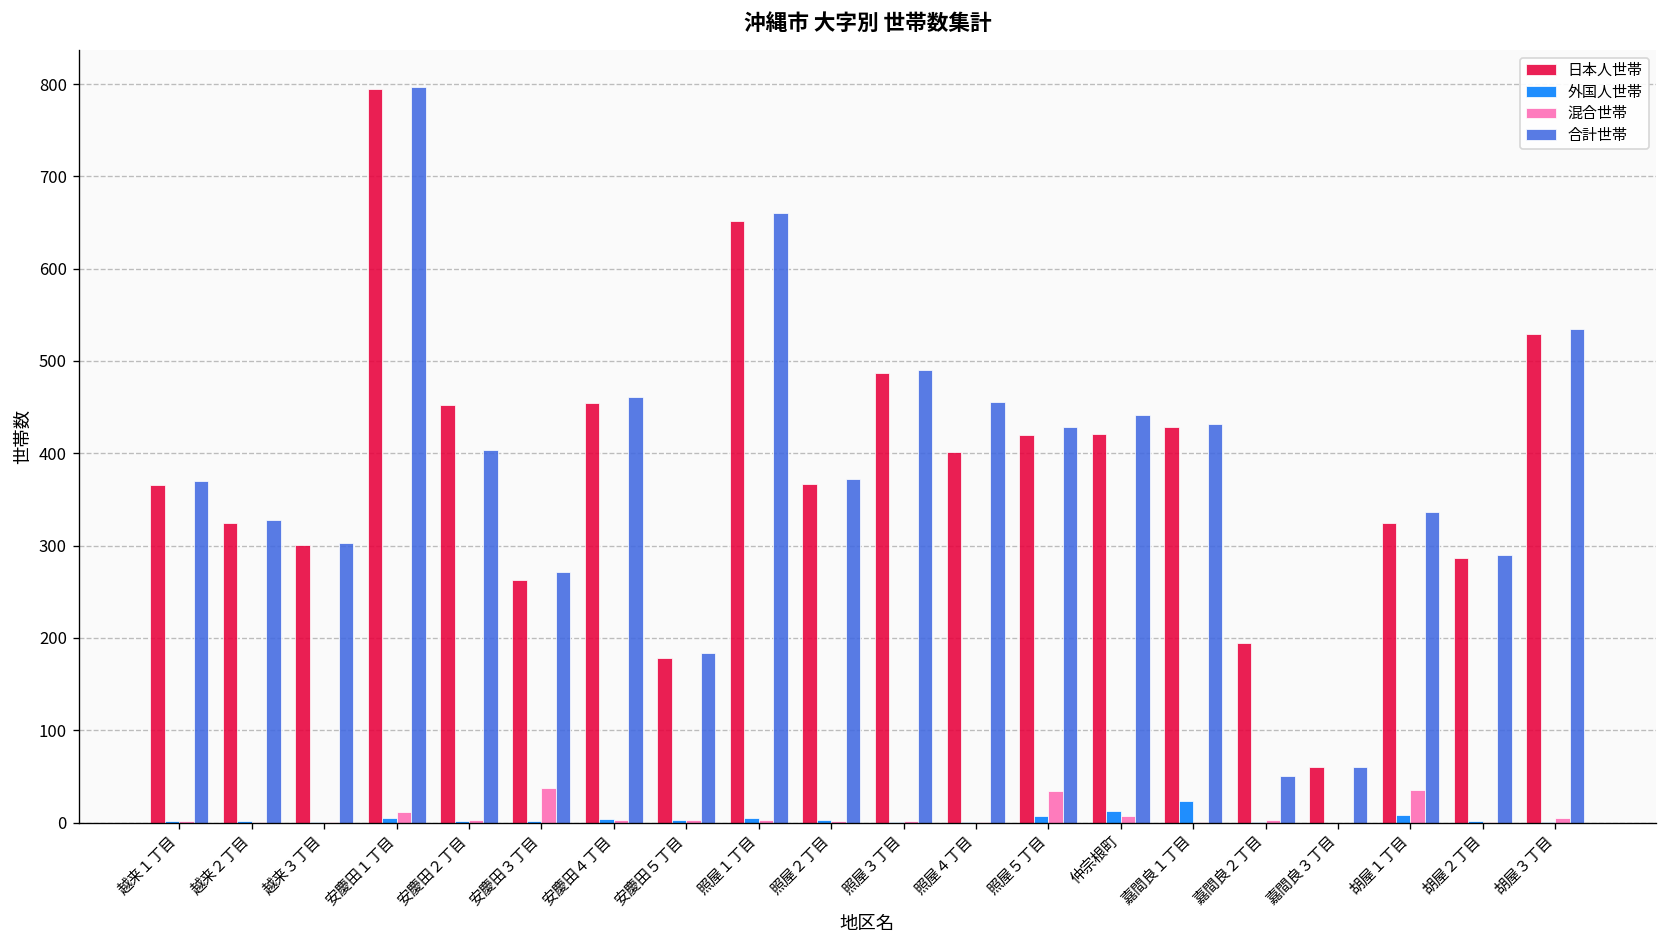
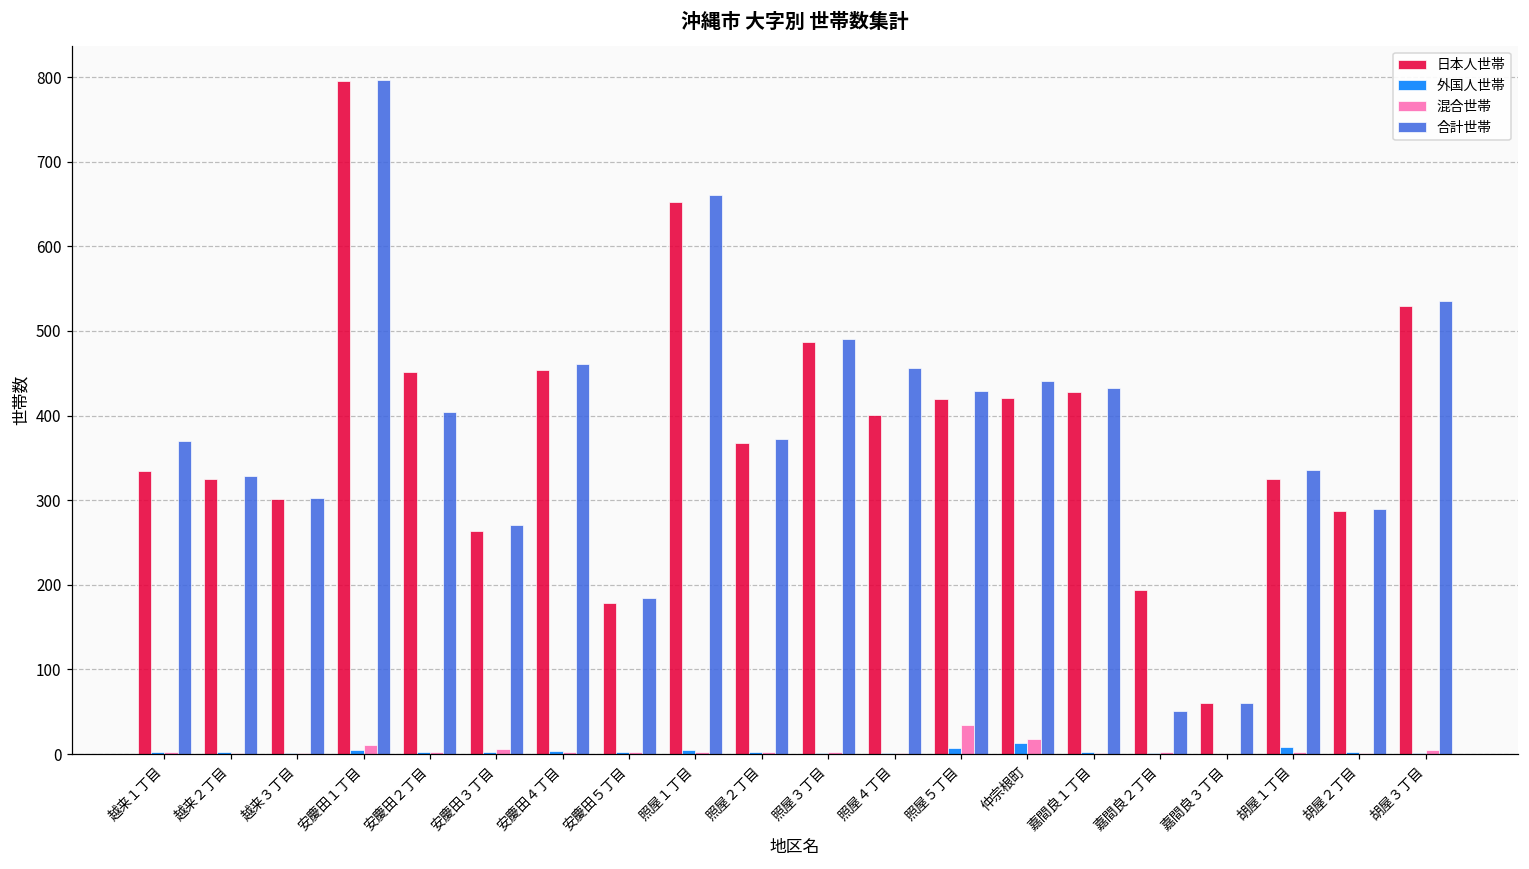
日本人世帯, 越来１丁目: 370 -> 330
混合世帯, 安慶田３丁目: 40 -> 10
混合世帯, 仲宗根町: 10 -> 20
外国人世帯, 嘉間良１丁目: 20 -> 0
混合世帯, 胡屋１丁目: 40 -> 0
